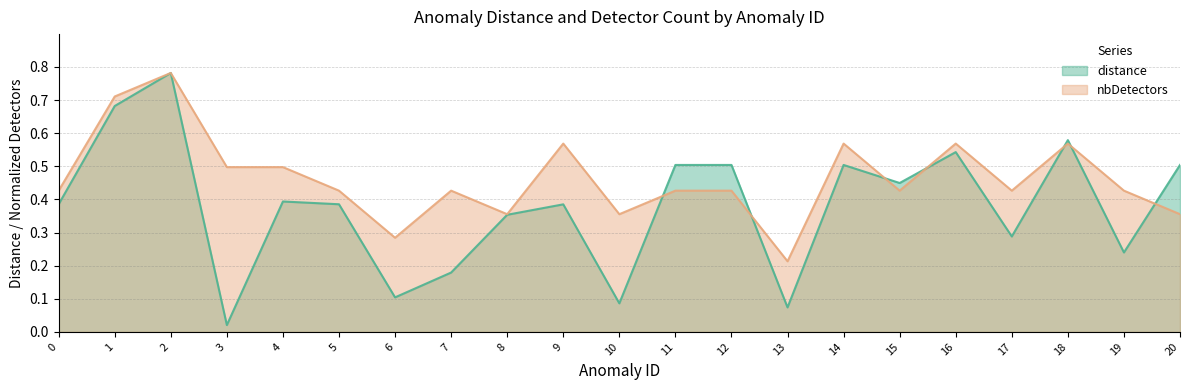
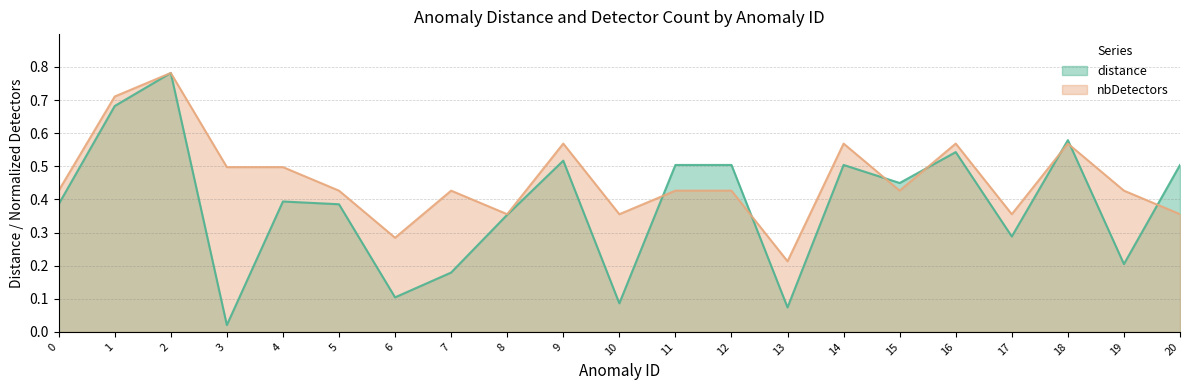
distance, 9: 0.39 -> 0.52
nbDetectors, 17: 0.43 -> 0.36
distance, 19: 0.24 -> 0.20
